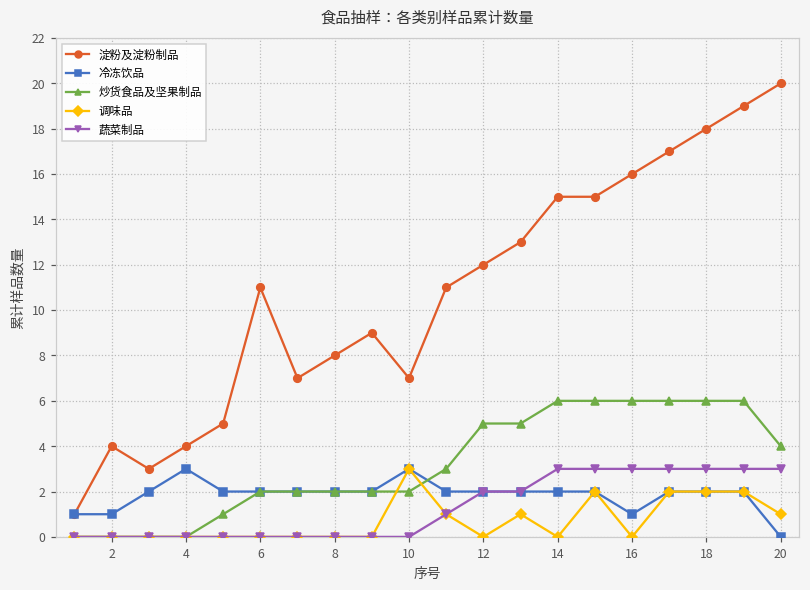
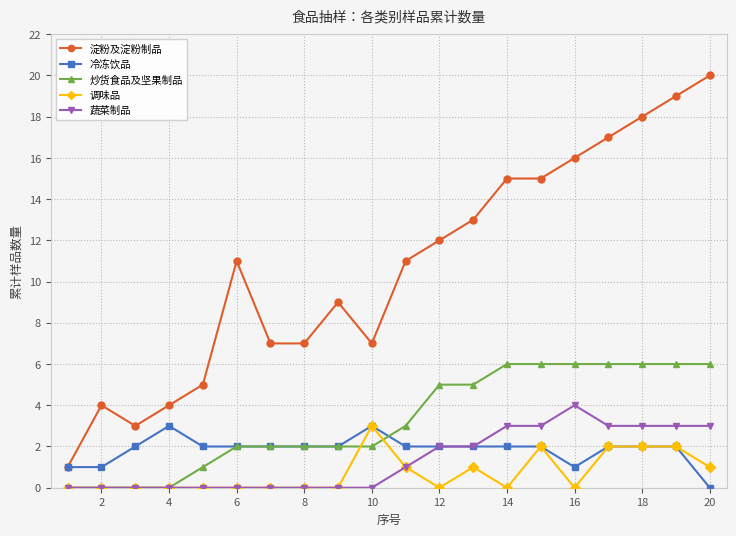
淀粉及淀粉制品, 8: 8 -> 7
蔬菜制品, 16: 3 -> 4
炒货食品及坚果制品, 20: 4 -> 6
